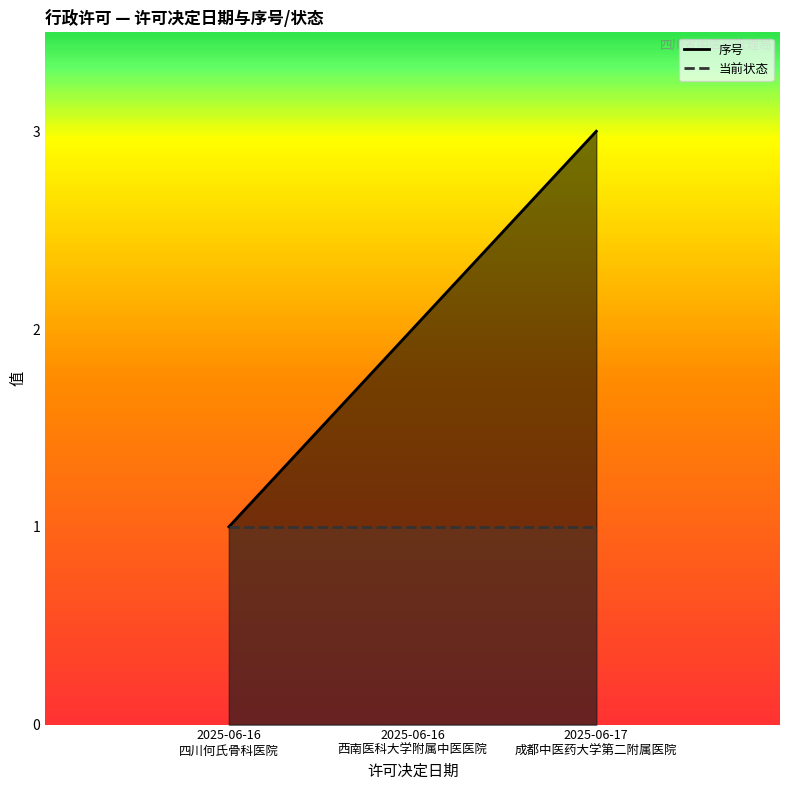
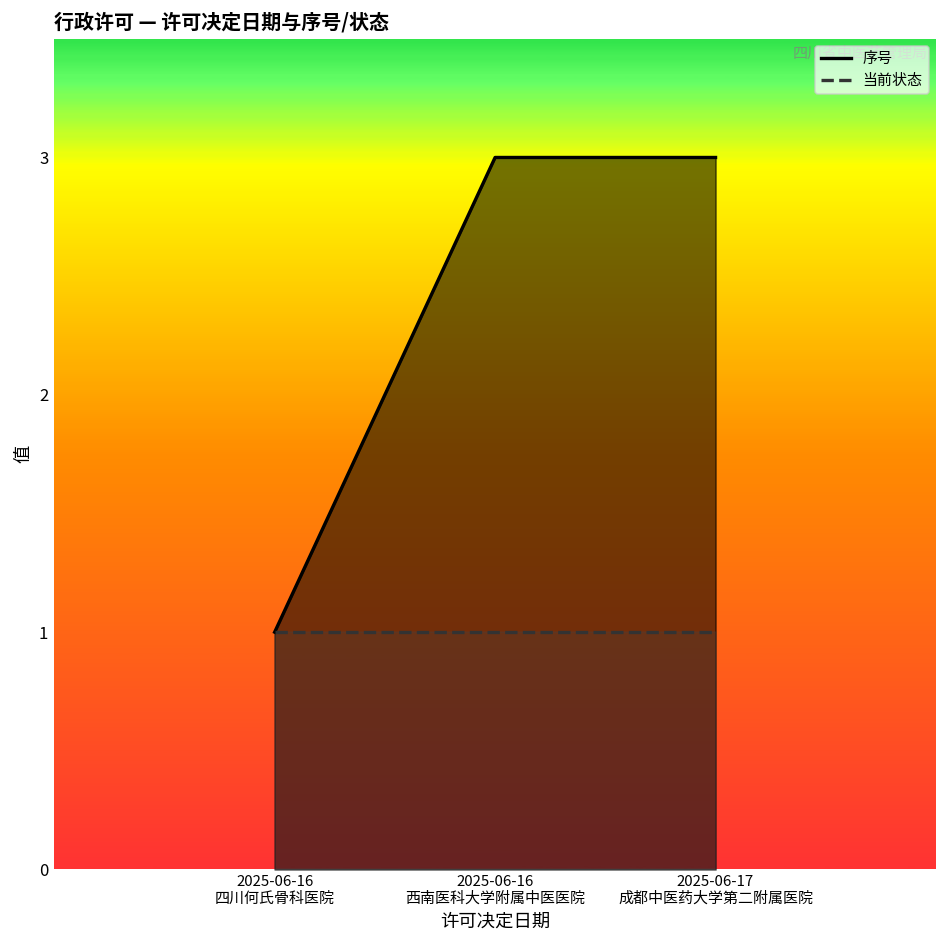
序号, 2025-06-16 西南医科大学附属中医医院: 2 -> 3
